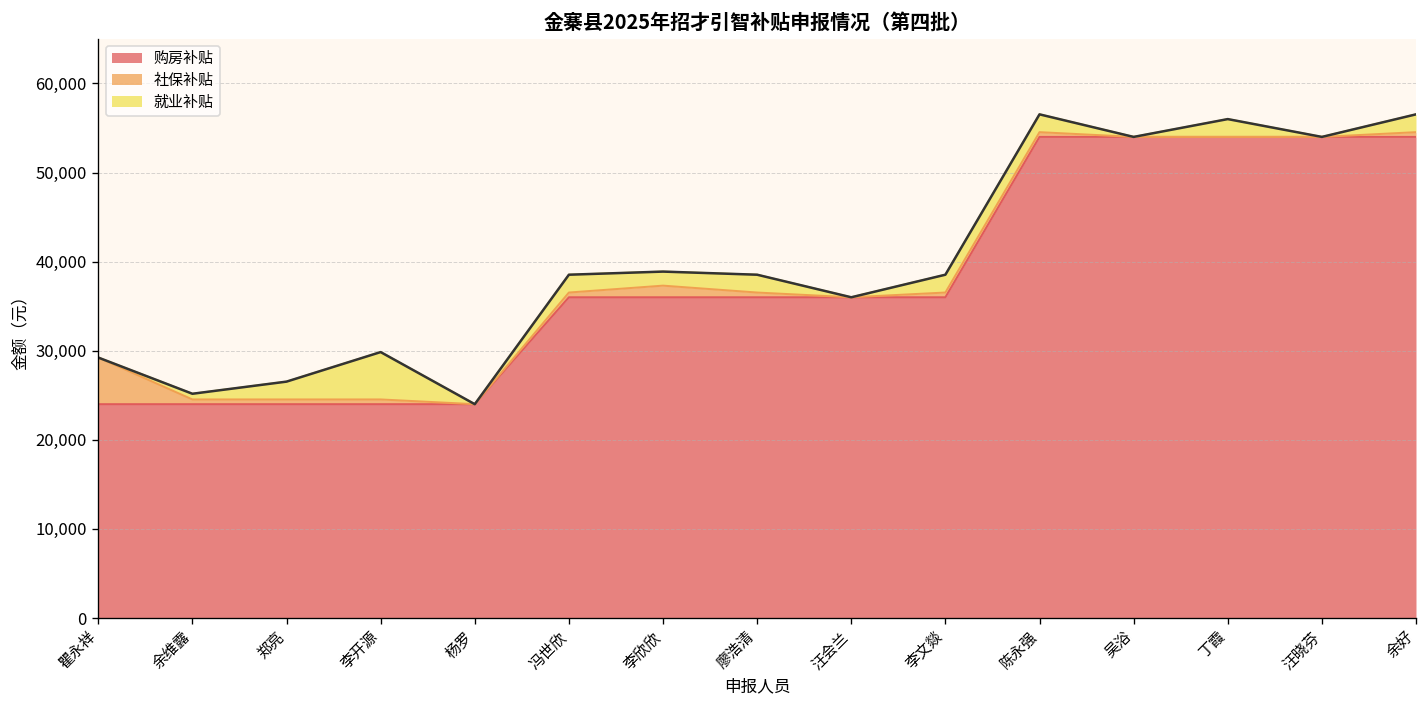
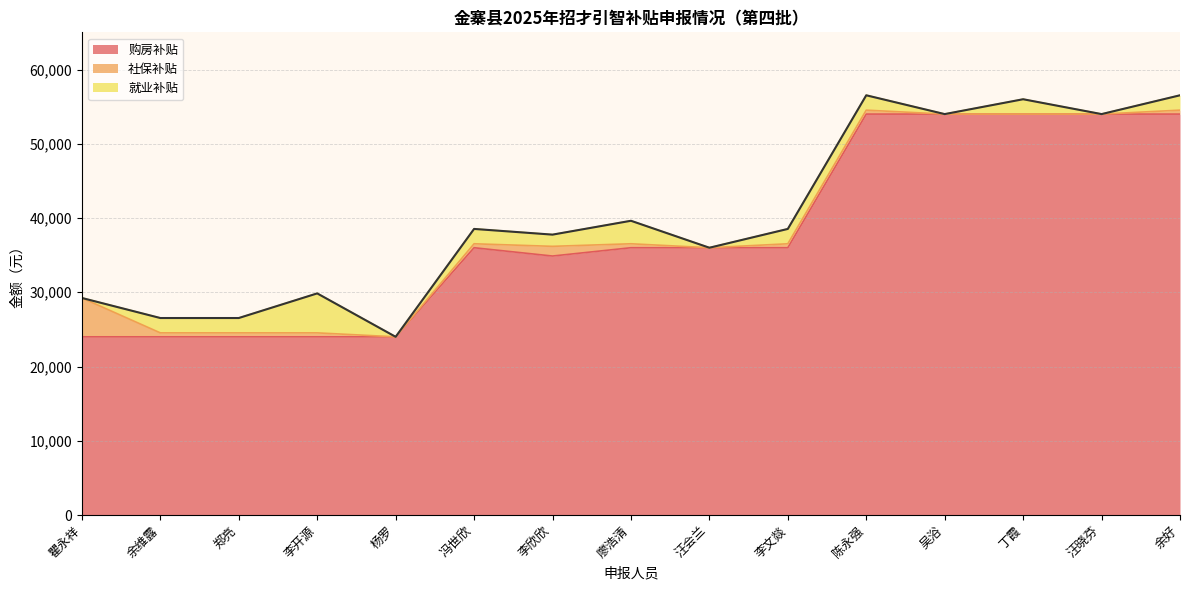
就业补贴, 余维露: 1,000 -> 2,000
购房补贴, 李欣欣: 36,000 -> 35,000
就业补贴, 廖浩清: 2,000 -> 3,000
